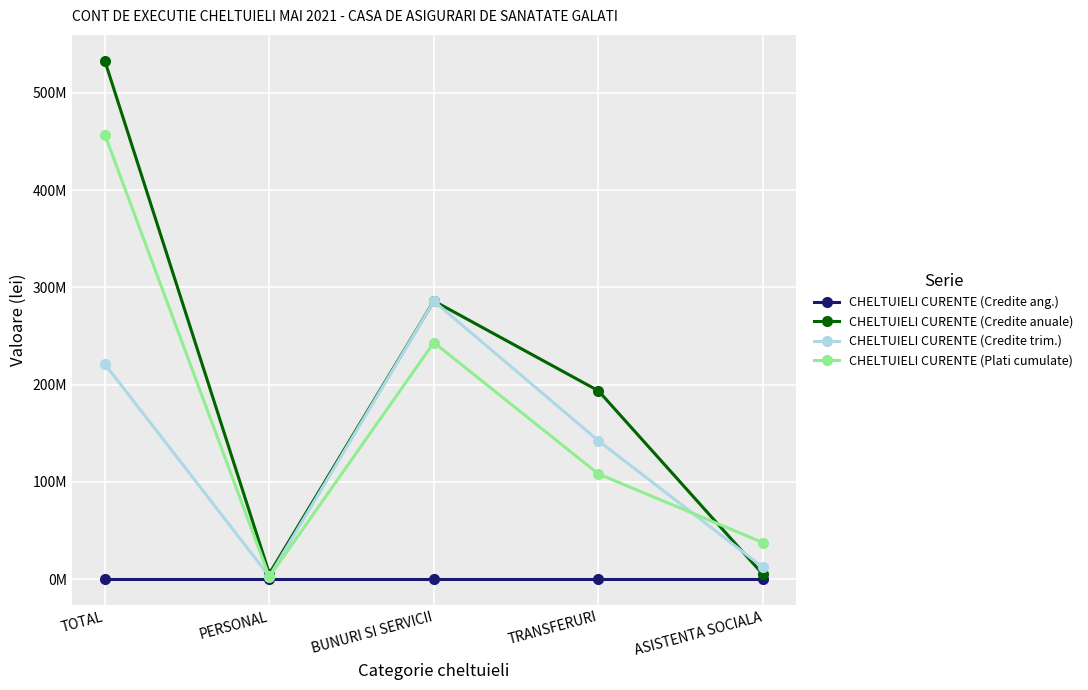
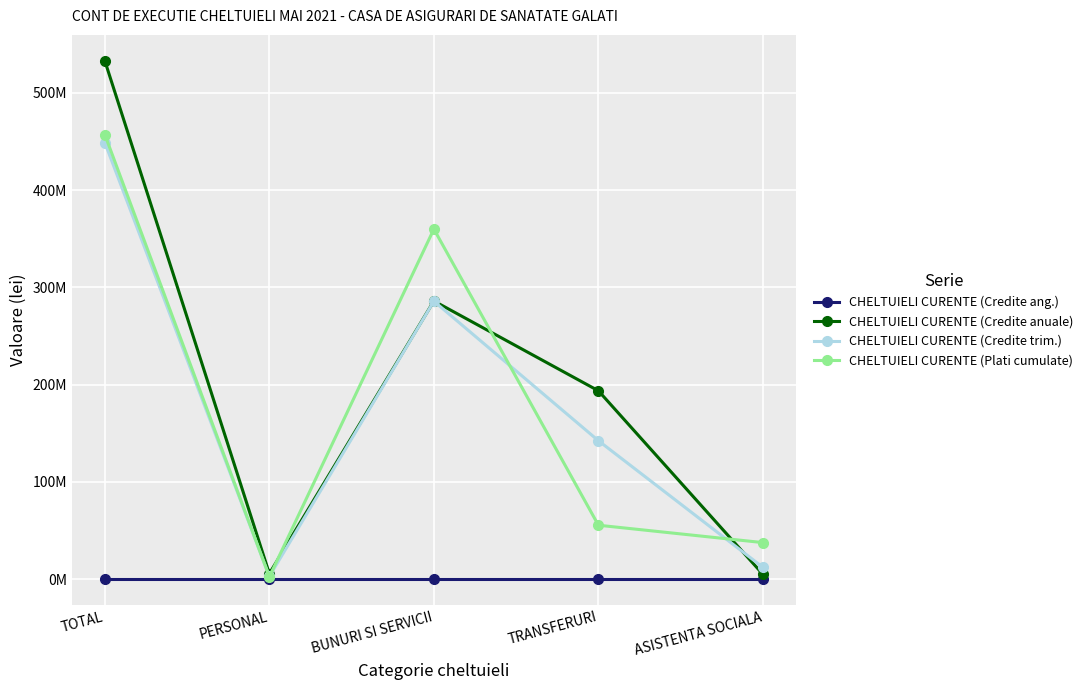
CHELTUIELI CURENTE (Credite trim.), TOTAL: 220000000 -> 450000000
CHELTUIELI CURENTE (Plati cumulate), BUNURI SI SERVICII: 240000000 -> 360000000
CHELTUIELI CURENTE (Plati cumulate), TRANSFERURI: 110000000 -> 60000000
